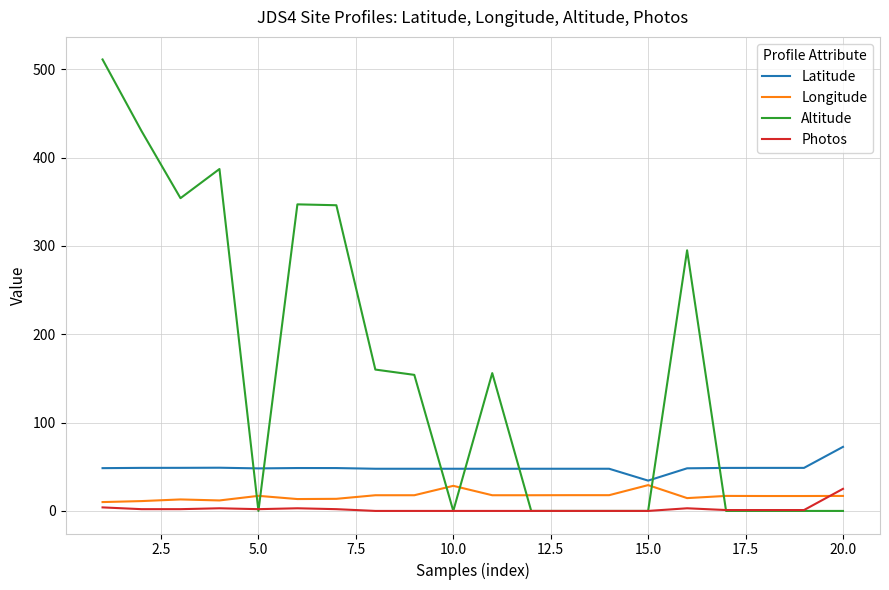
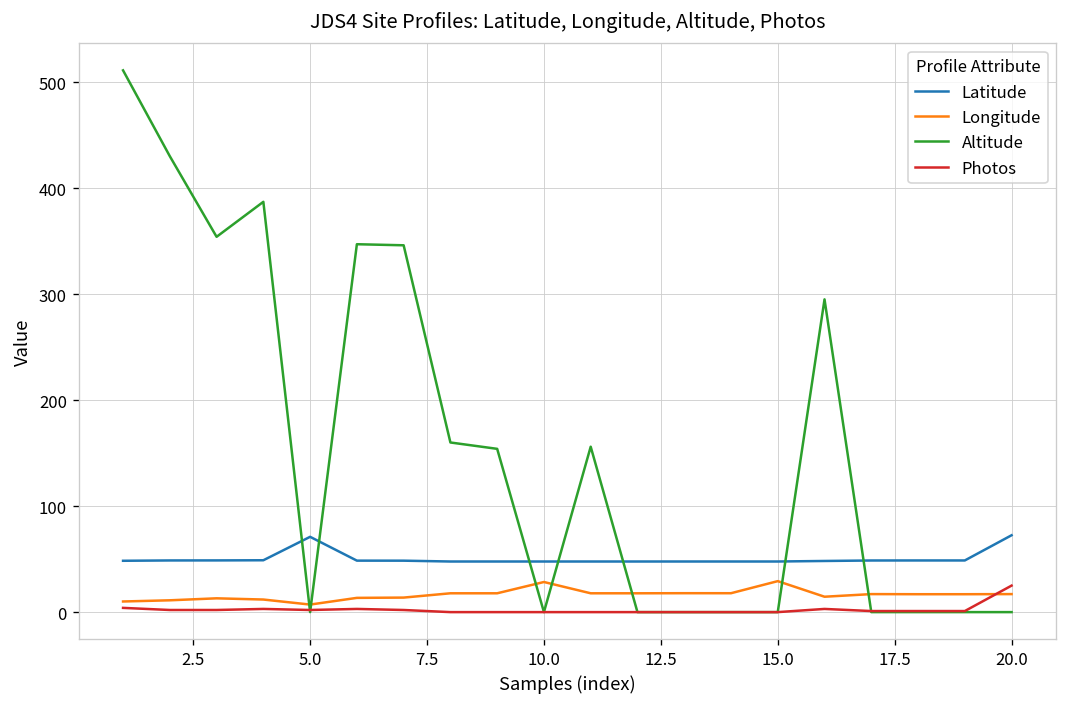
Latitude, 5.0: 50 -> 70
Longitude, 5.0: 20 -> 10
Latitude, 15.0: 30 -> 50
